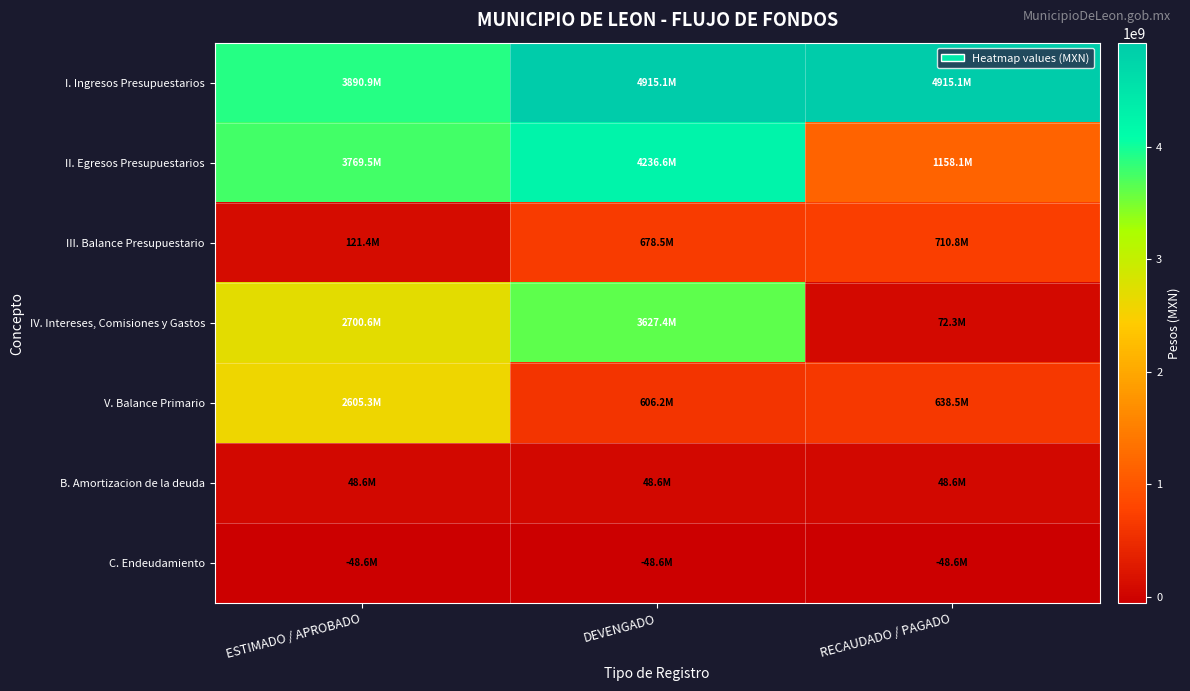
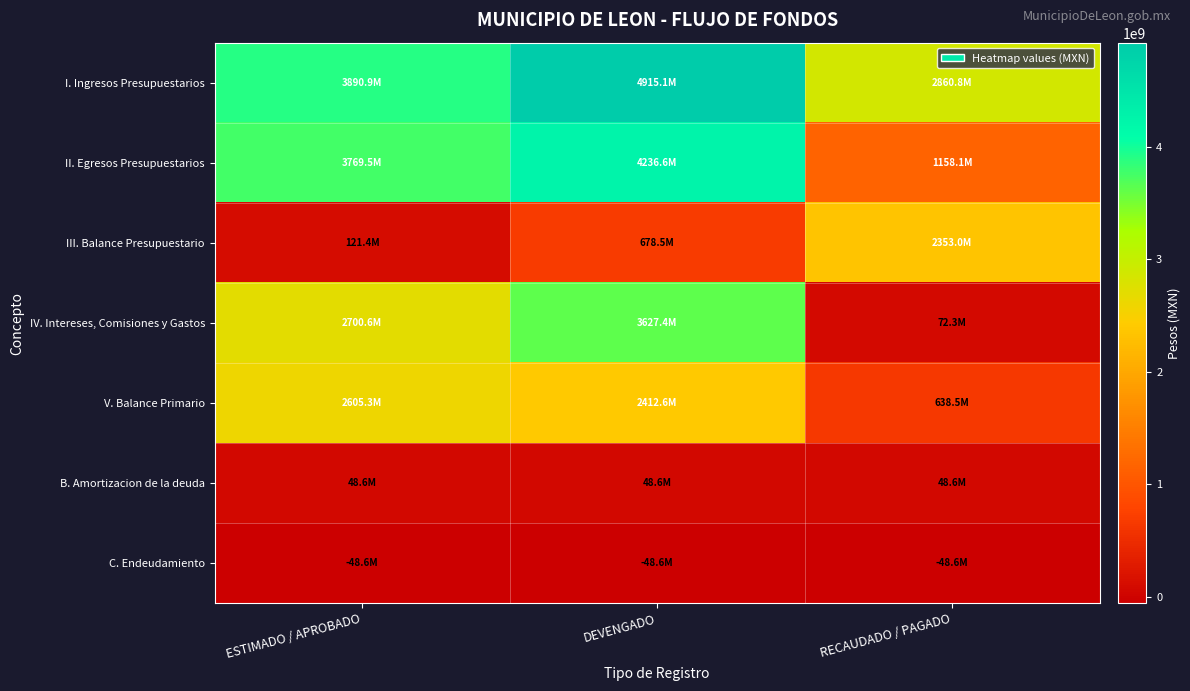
I. Ingresos Presupuestarios, RECAUDADO / PAGADO: 4915.1M -> 2860.8M
III. Balance Presupuestario, RECAUDADO / PAGADO: 710.8M -> 2353.0M
V. Balance Primario, DEVENGADO: 606.2M -> 2412.6M
